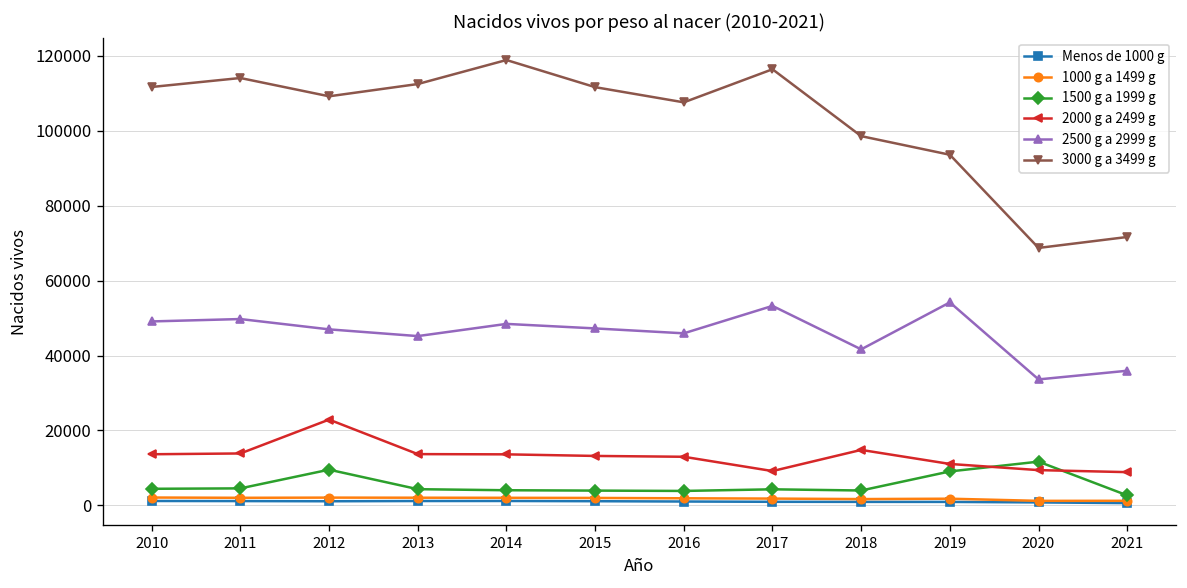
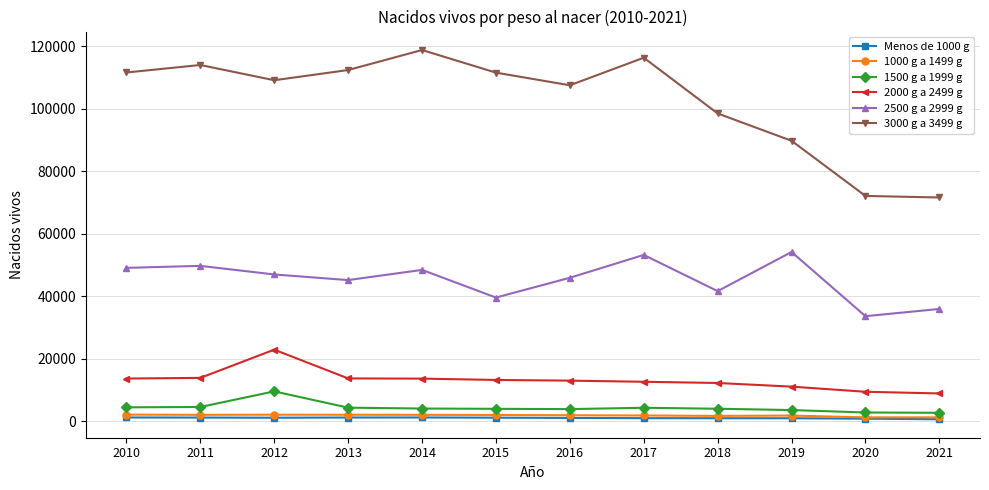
2500 g a 2999 g, 2015: 47000 -> 40000
2000 g a 2499 g, 2017: 9000 -> 13000
2000 g a 2499 g, 2018: 15000 -> 12000
1500 g a 1999 g, 2019: 9000 -> 4000
3000 g a 3499 g, 2019: 94000 -> 90000
1500 g a 1999 g, 2020: 12000 -> 3000
3000 g a 3499 g, 2020: 69000 -> 72000
